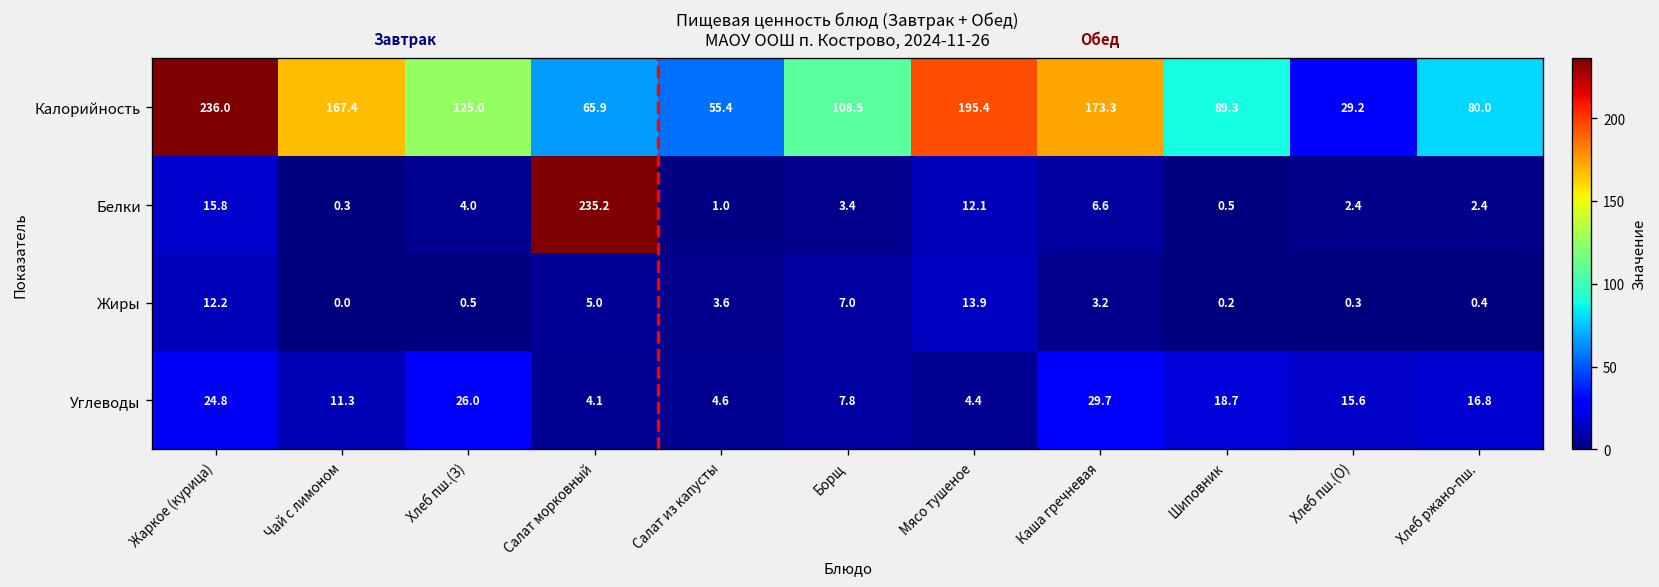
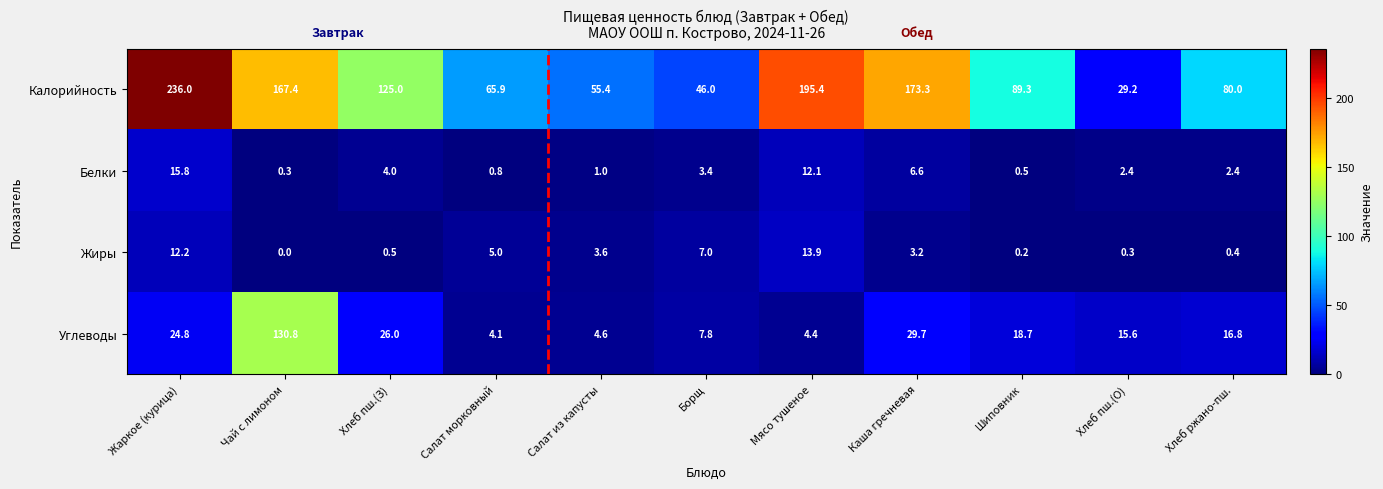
Калорийность, Борщ: 108.5 -> 46.0
Белки, Салат морковный: 235.2 -> 0.8
Углеводы, Чай с лимоном: 11.3 -> 130.8
